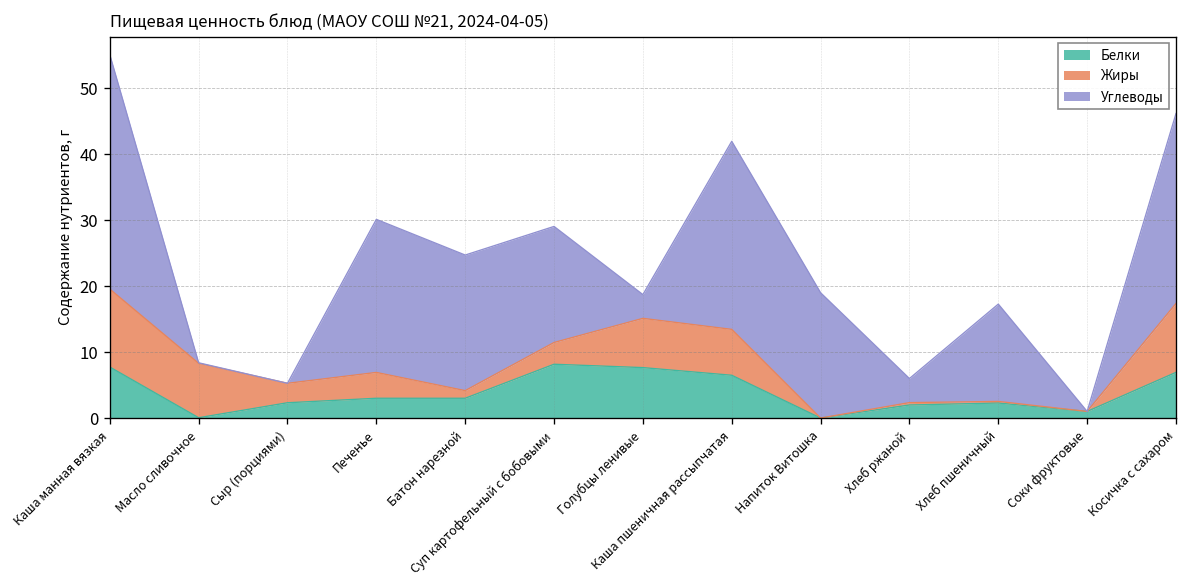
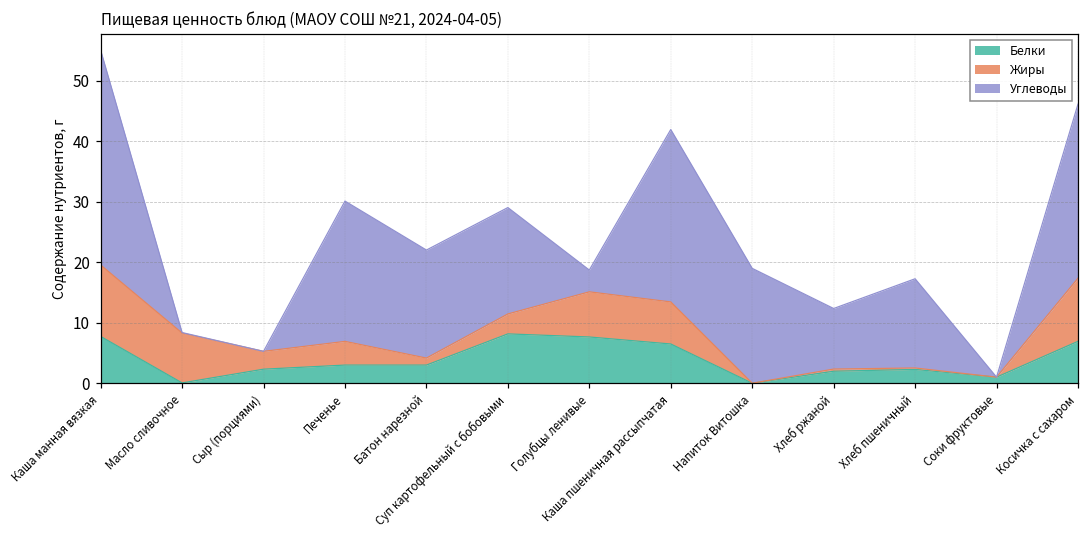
Углеводы, Батон нарезной: 21 -> 18
Углеводы, Хлеб ржаной: 4 -> 10
